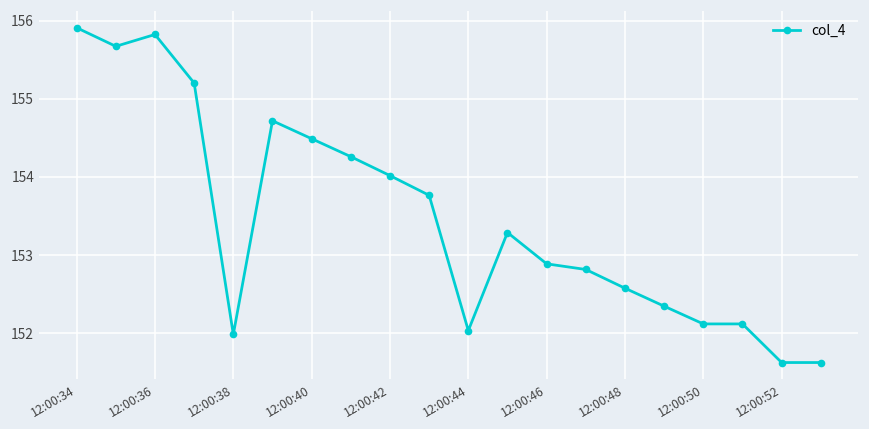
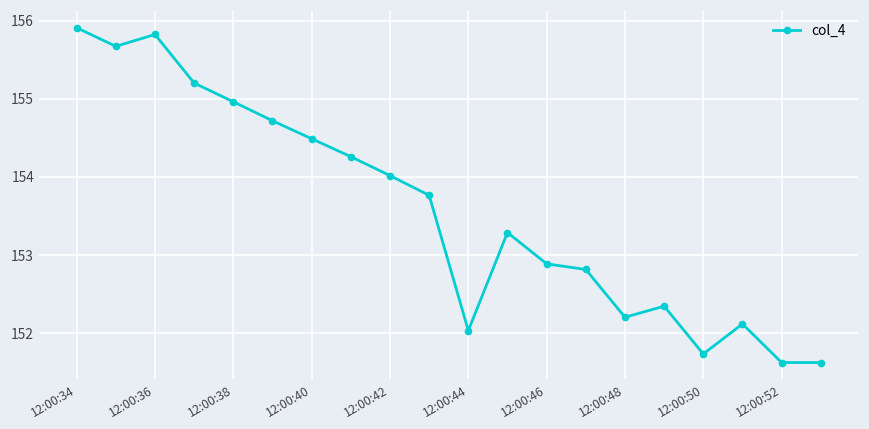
12:00:38: 152.0 -> 155.0
12:00:48: 152.6 -> 152.2
12:00:50: 152.1 -> 151.7
